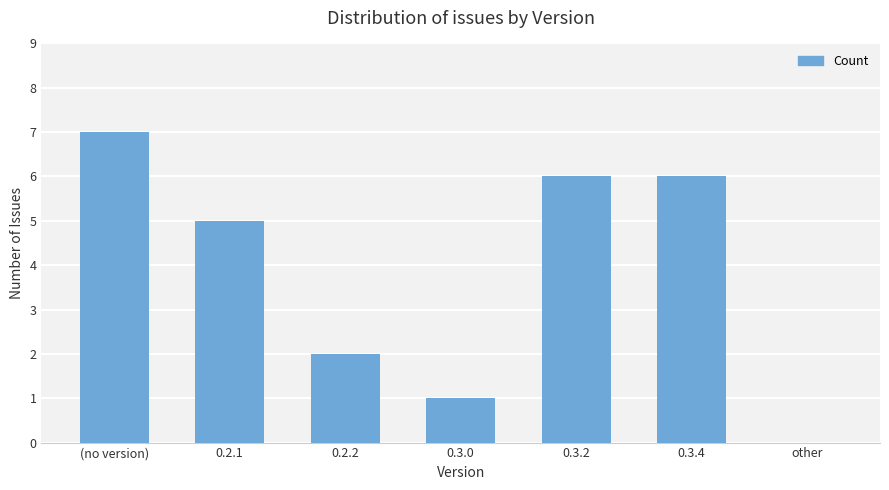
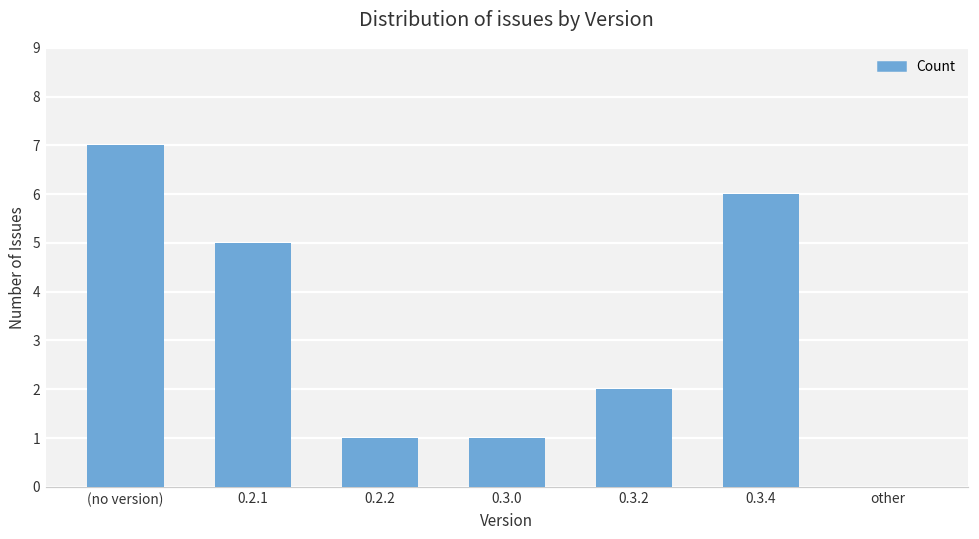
0.2.2: 2 -> 1
0.3.2: 6 -> 2
